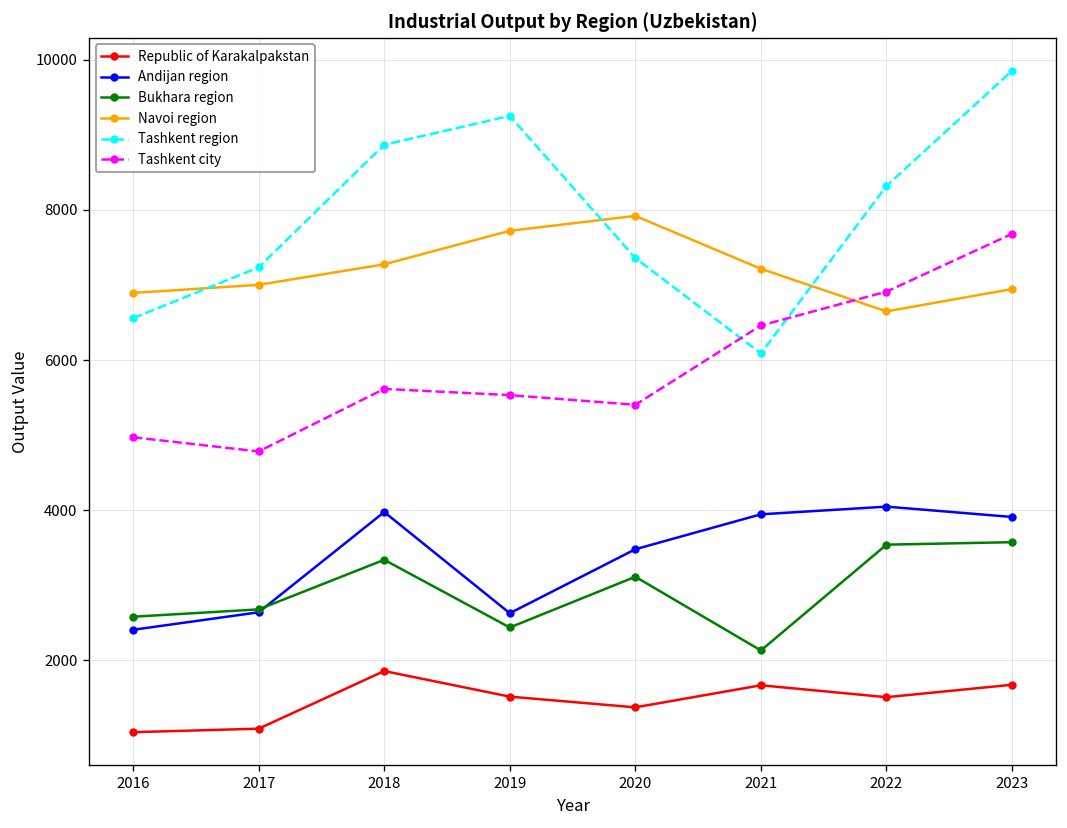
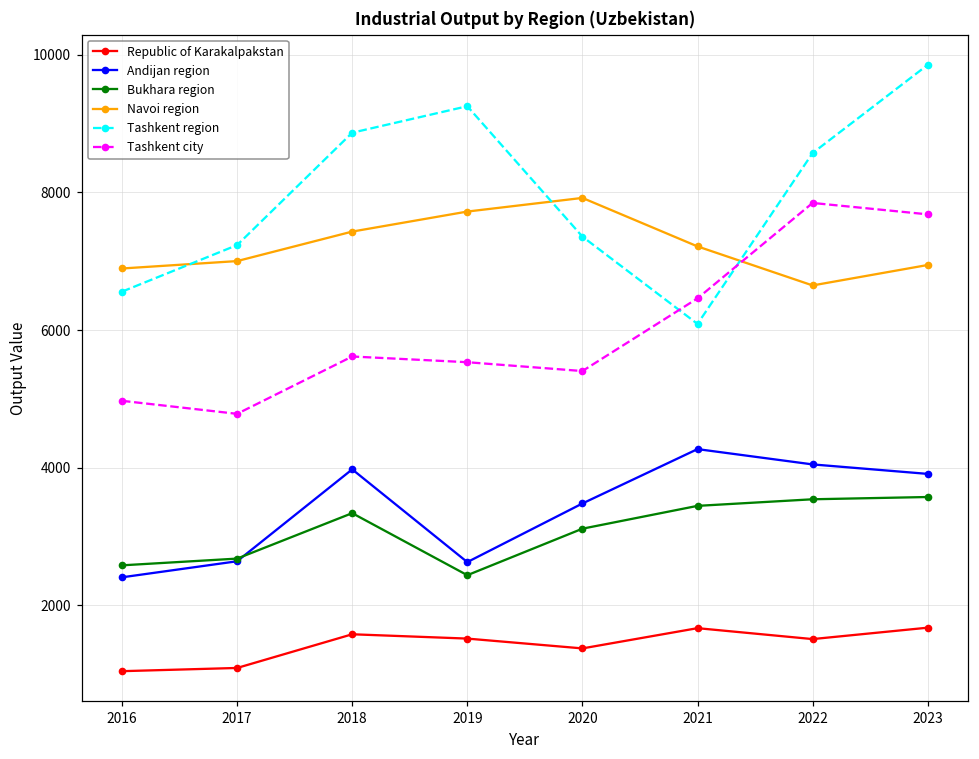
Republic of Karakalpakstan, 2018: 1900 -> 1600
Navoi region, 2018: 7300 -> 7400
Andijan region, 2021: 3900 -> 4300
Bukhara region, 2021: 2100 -> 3400
Tashkent region, 2022: 8300 -> 8600
Tashkent city, 2022: 6900 -> 7800
